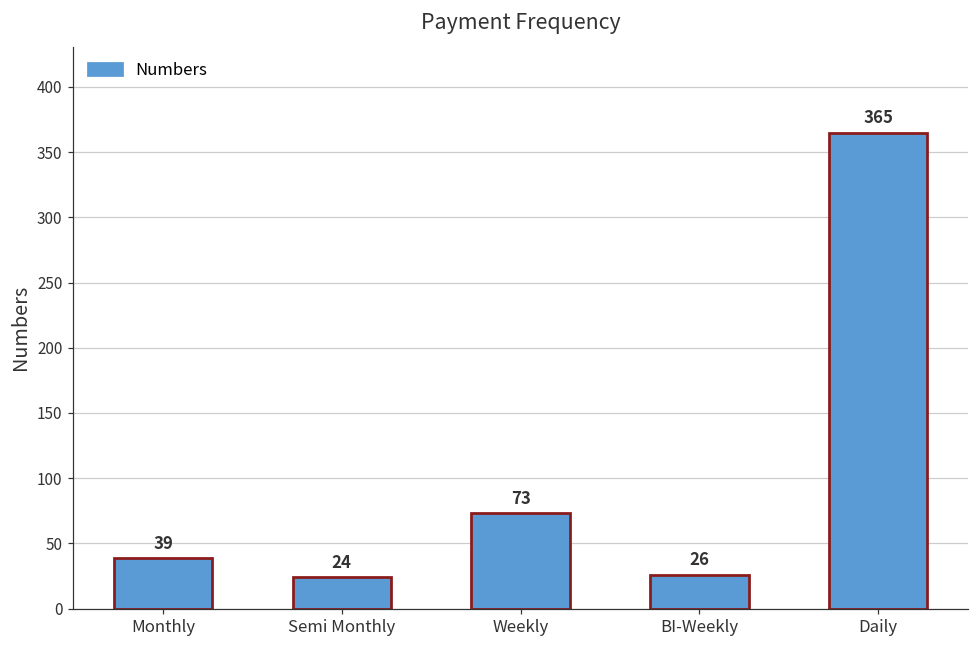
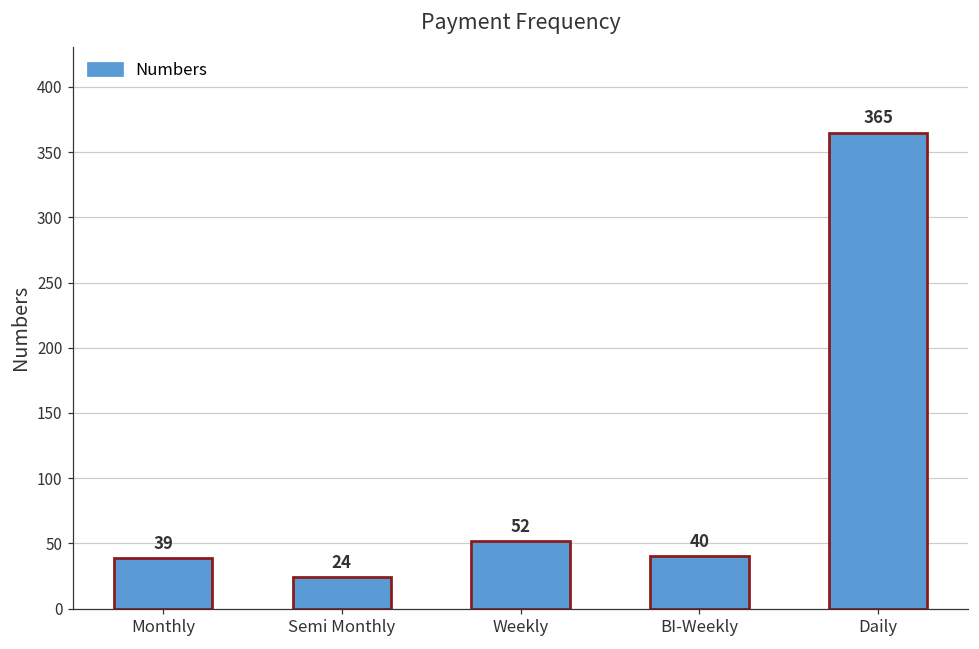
Weekly: 73 -> 52
BI-Weekly: 26 -> 40
